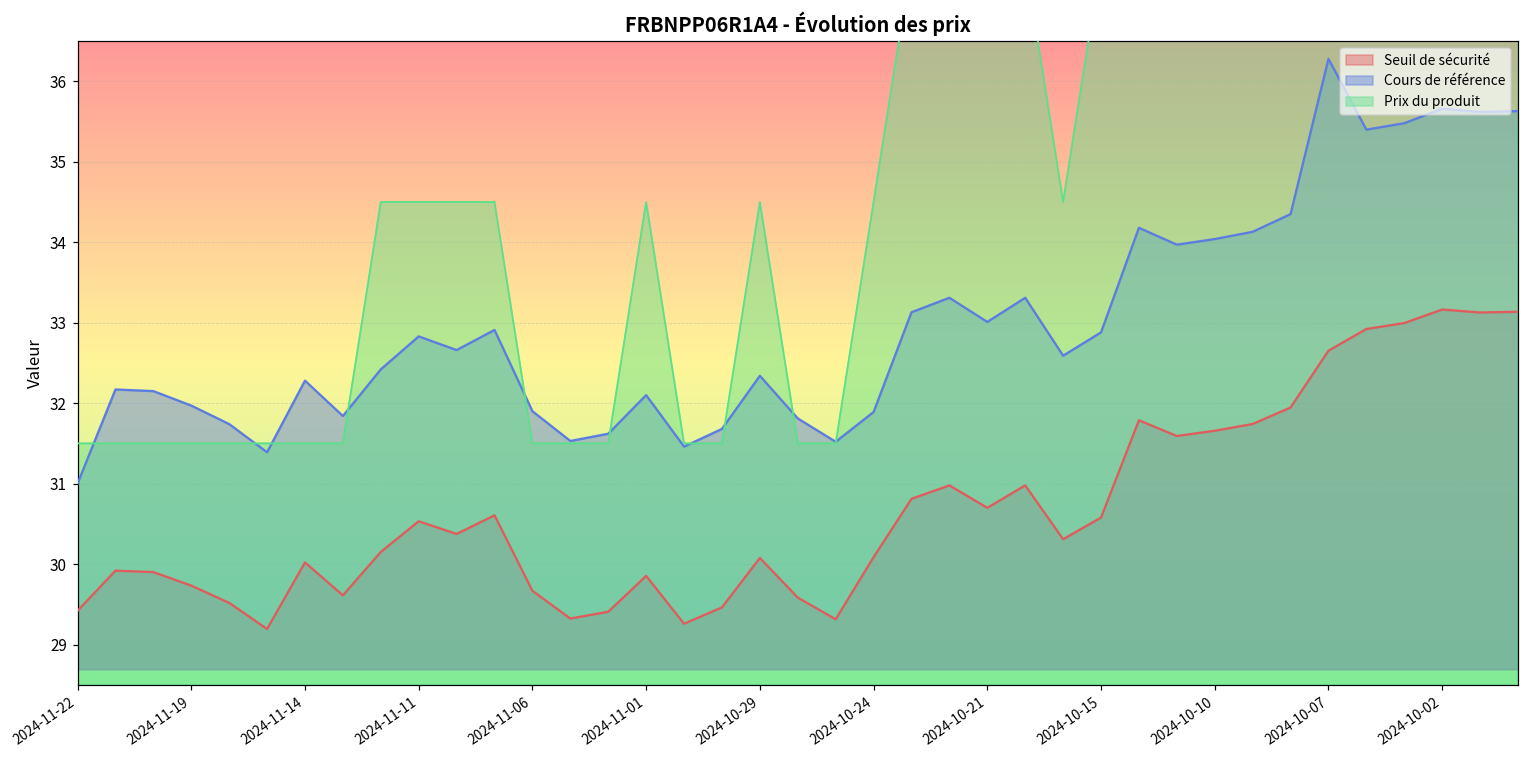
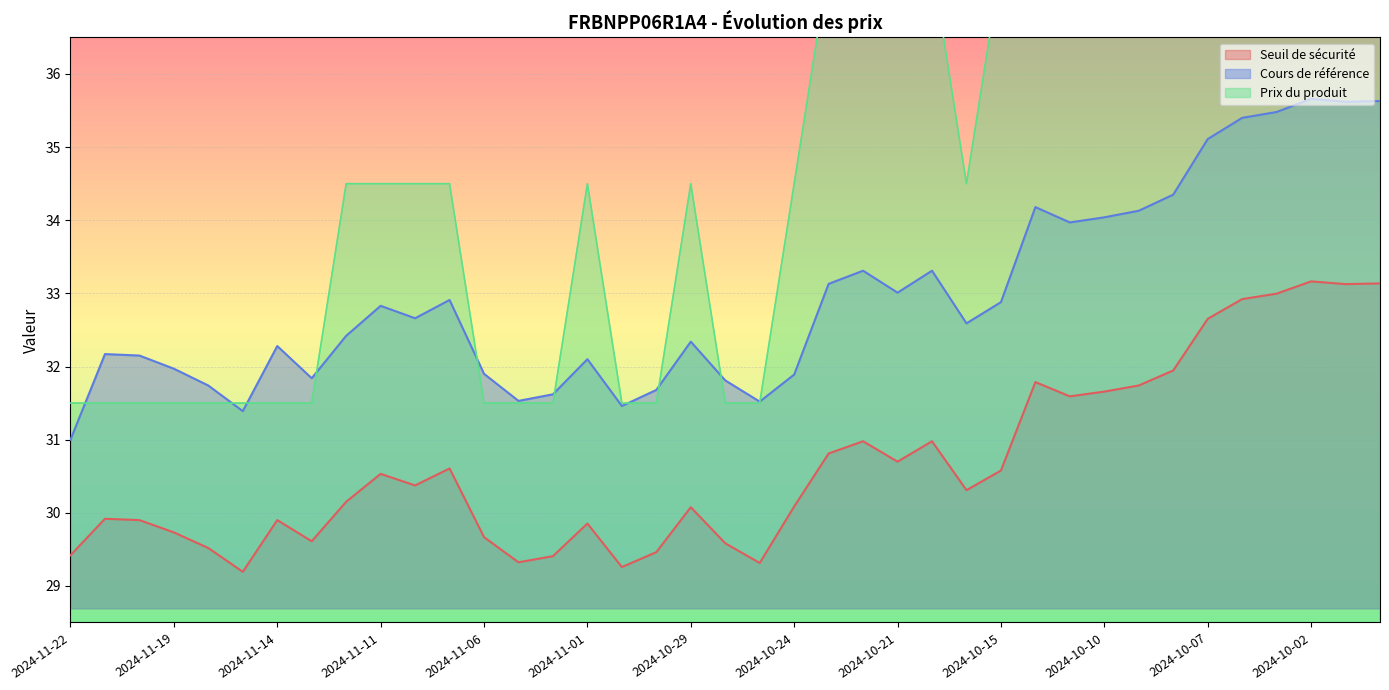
Seuil de sécurité, 2024-11-14: 30.0 -> 29.9
Cours de référence, 2024-10-07: 36.3 -> 35.1
